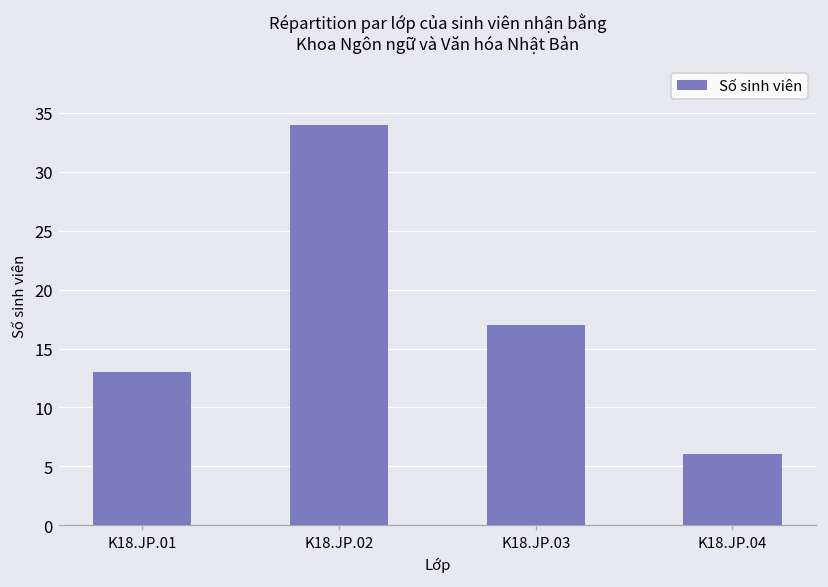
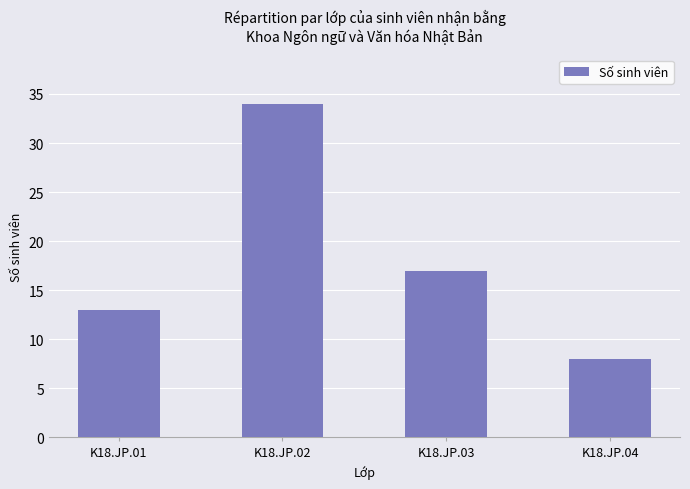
K18.JP.04: 6 -> 8
